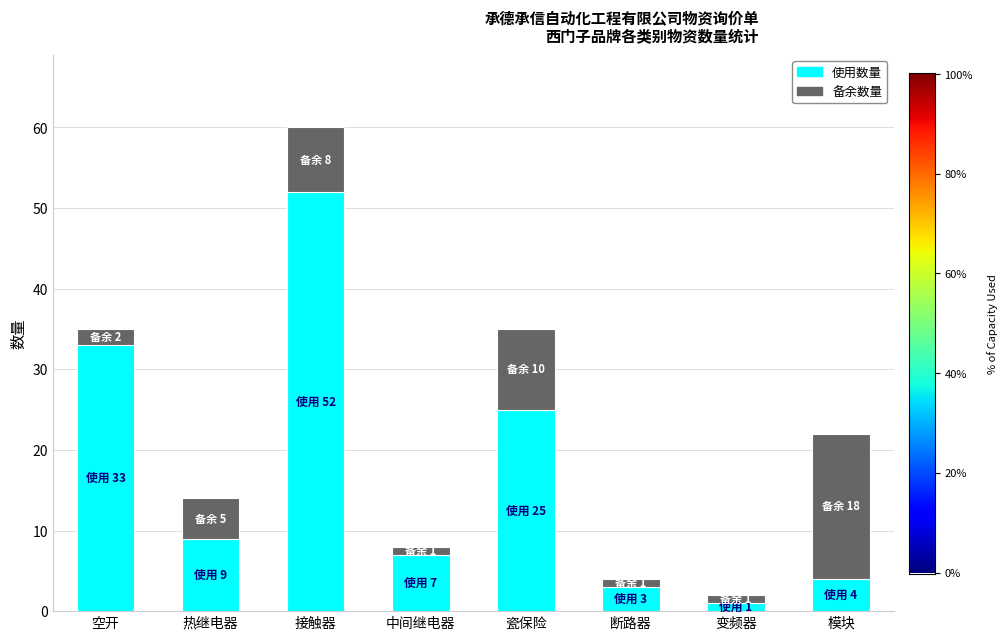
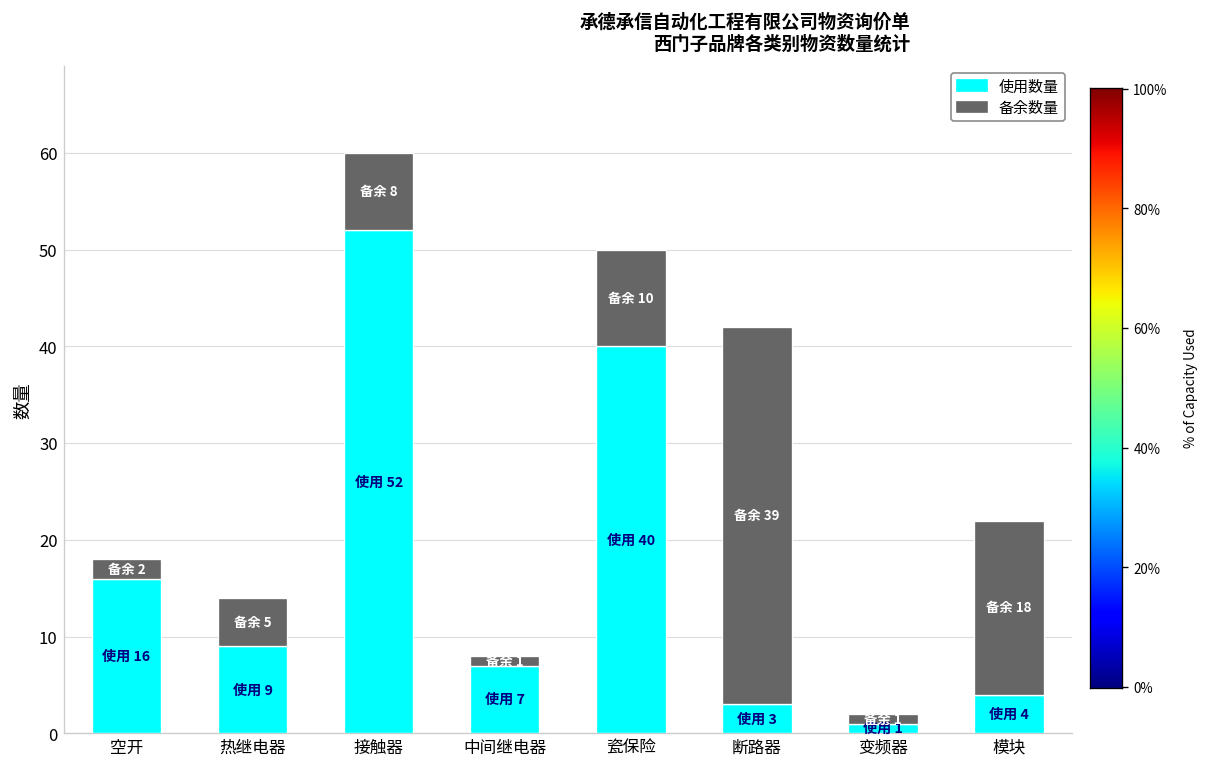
使用数量, 空开: 33 -> 16
使用数量, 瓷保险: 25 -> 40
备余数量, 断路器: 1 -> 39
